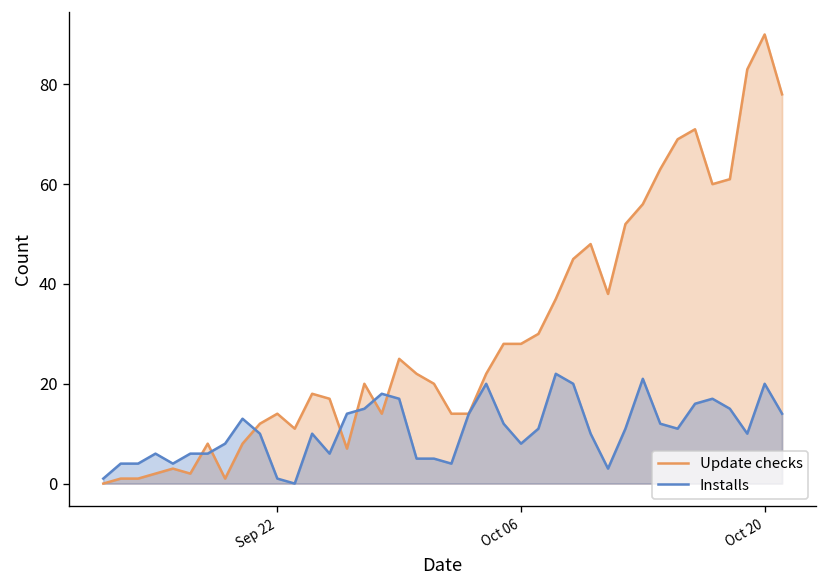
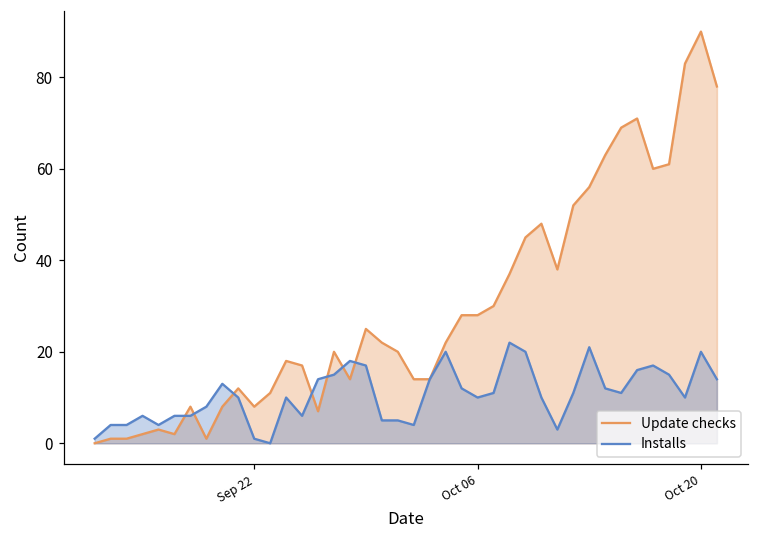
Update checks, Sep 22: 14 -> 8
Installs, Oct 06: 8 -> 10
